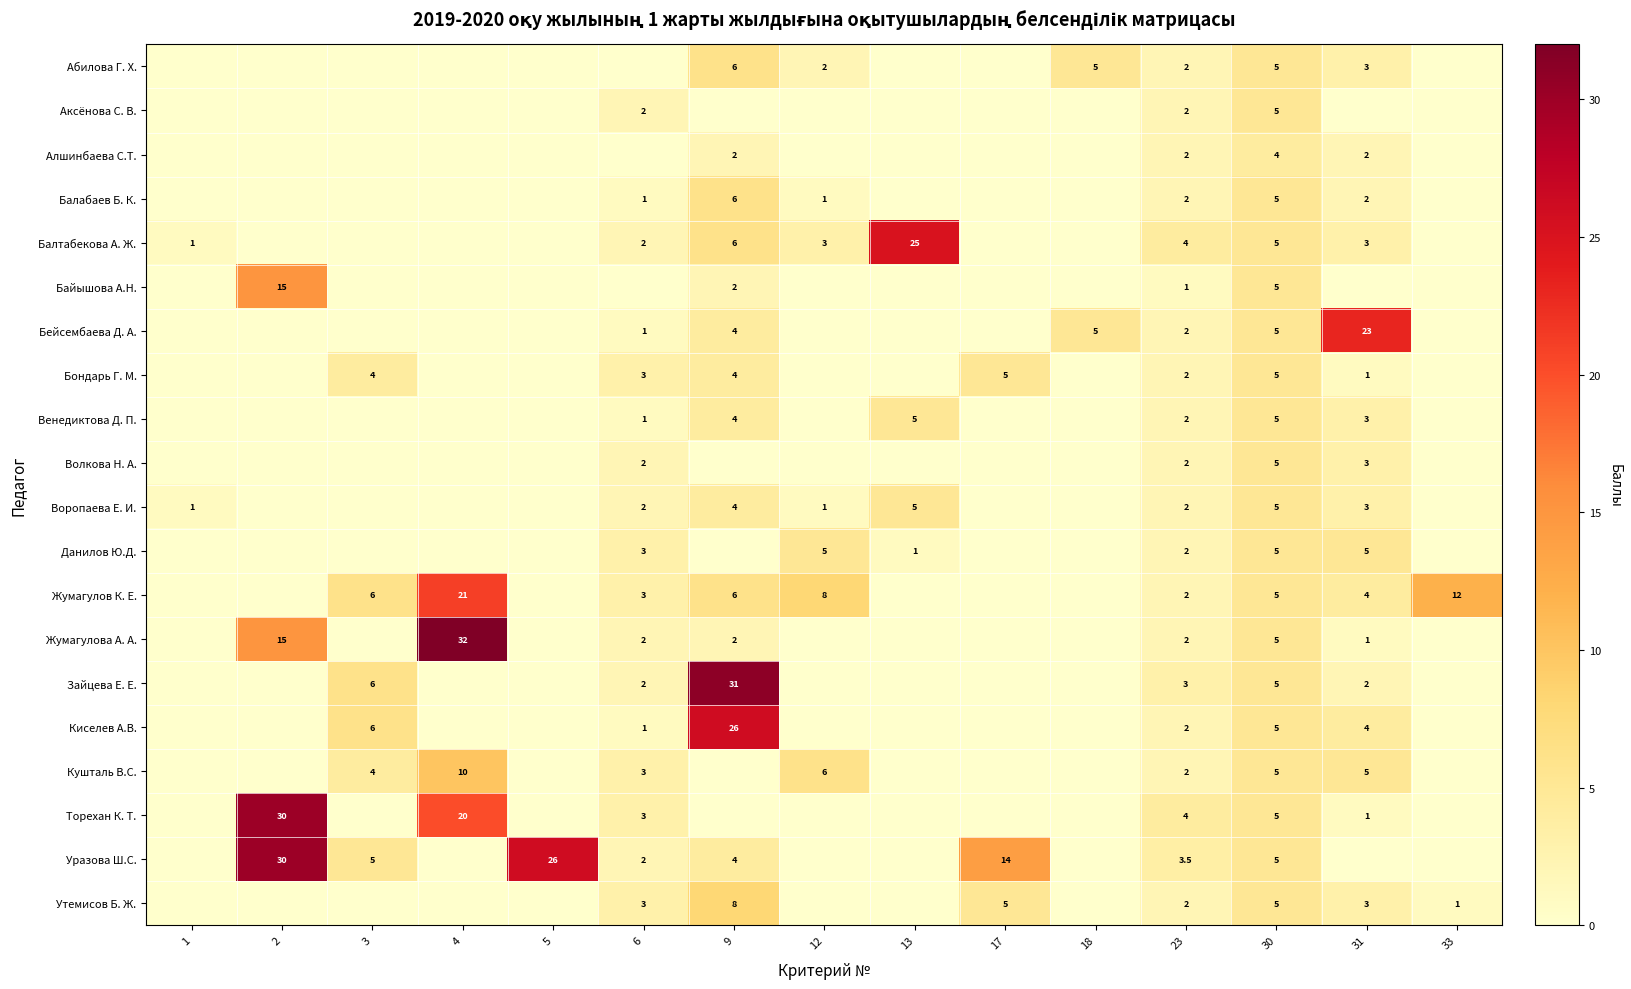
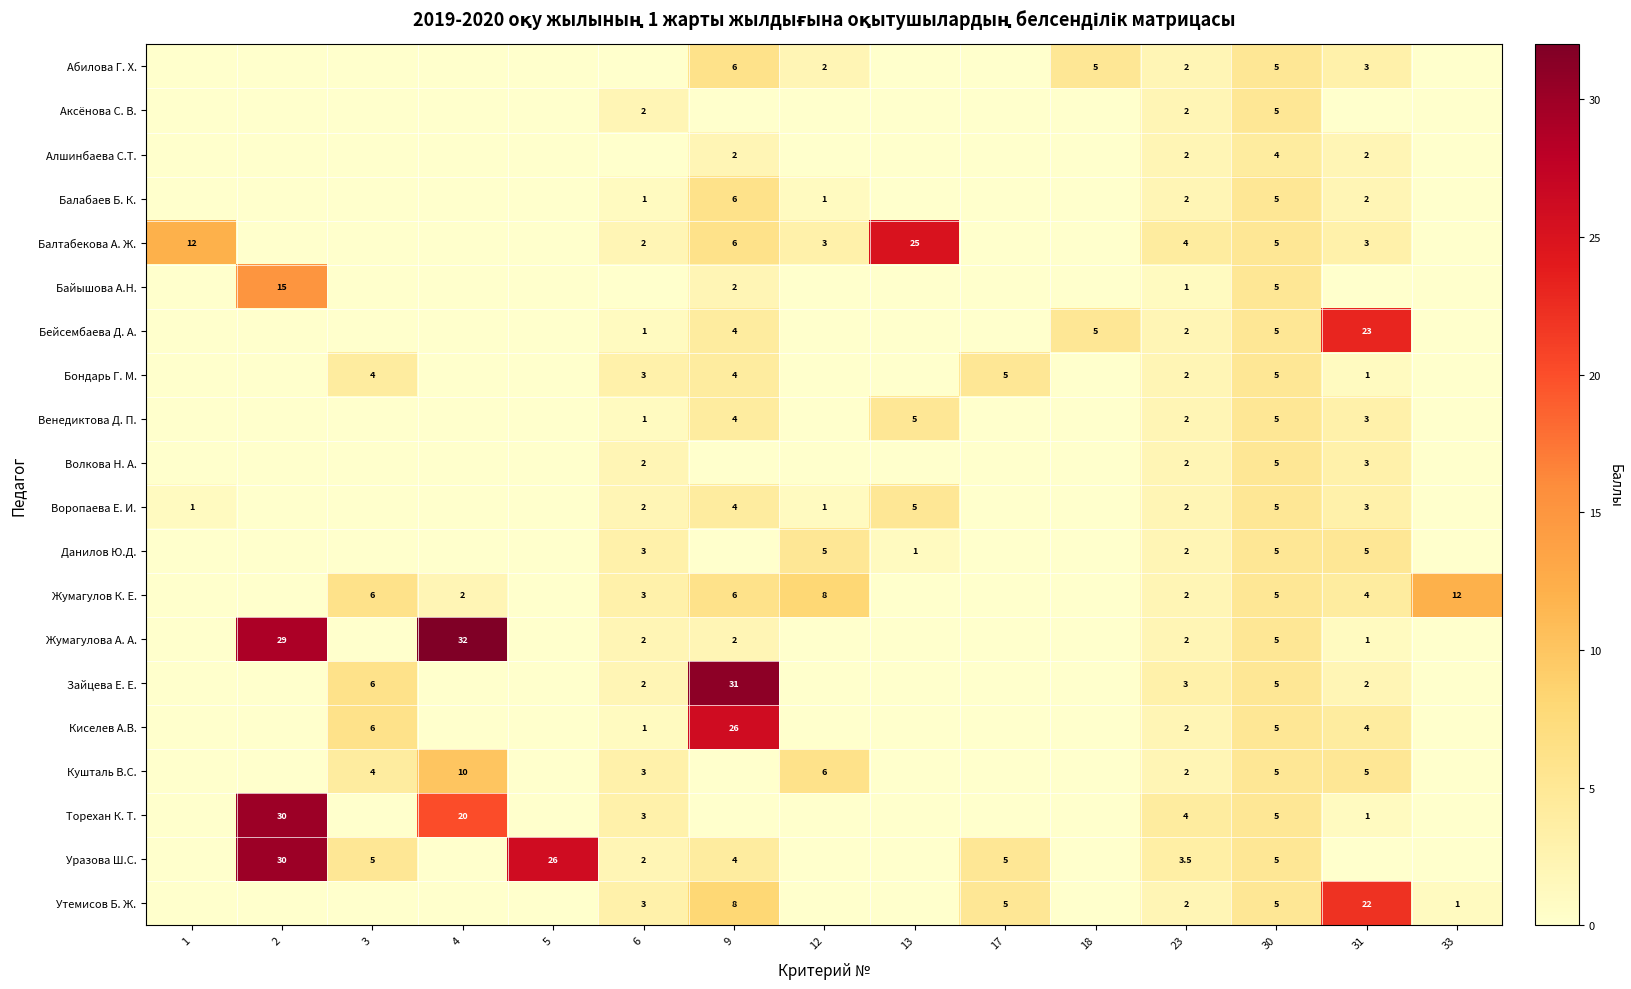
Балтабекова А. Ж., 1: 1 -> 12
Жумагулов К. Е., 4: 21 -> 2
Жумагулова А. А., 2: 15 -> 29
Уразова Ш.С., 17: 14 -> 5
Утемисов Б. Ж., 31: 3 -> 22
